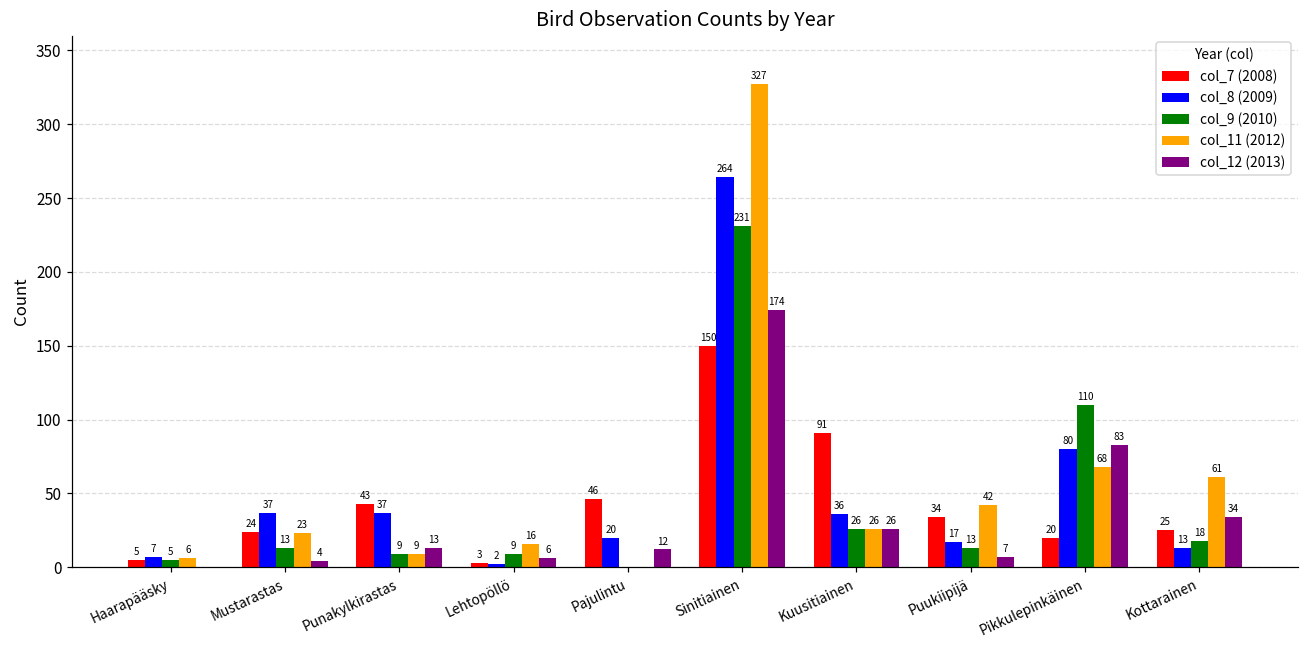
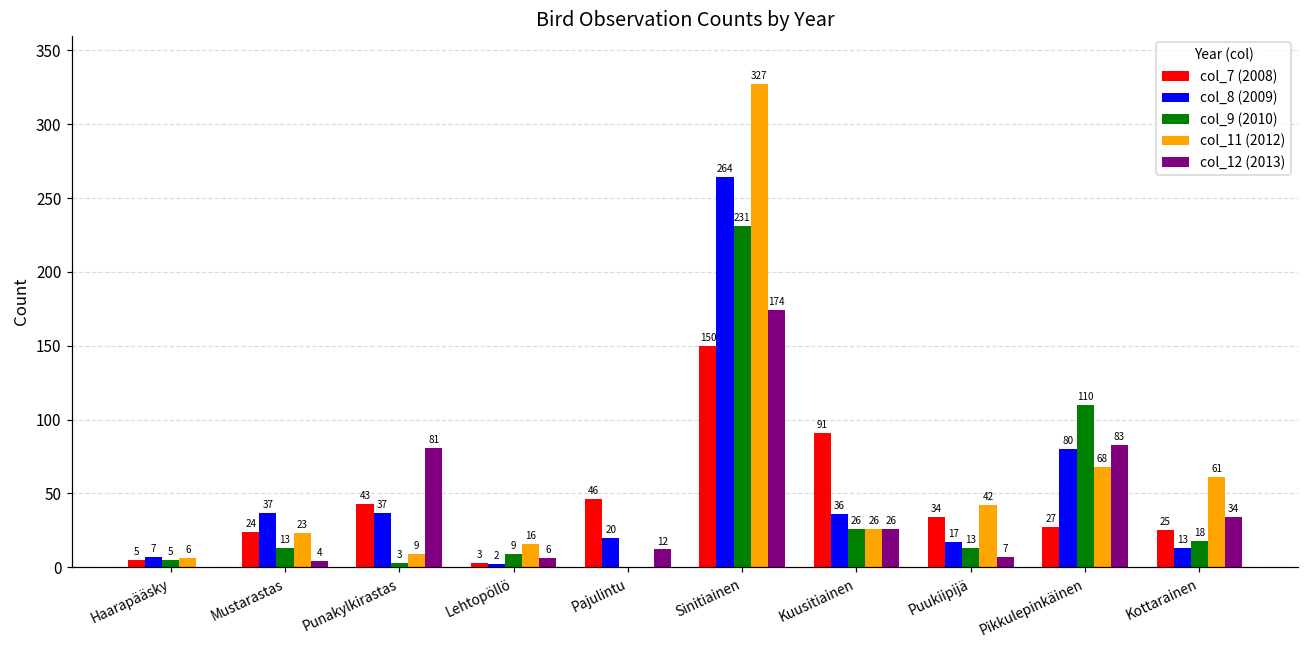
col_9 (2010), Punakylkirastas: 9 -> 3
col_12 (2013), Punakylkirastas: 13 -> 81
col_7 (2008), Pikkulepinkäinen: 20 -> 27
